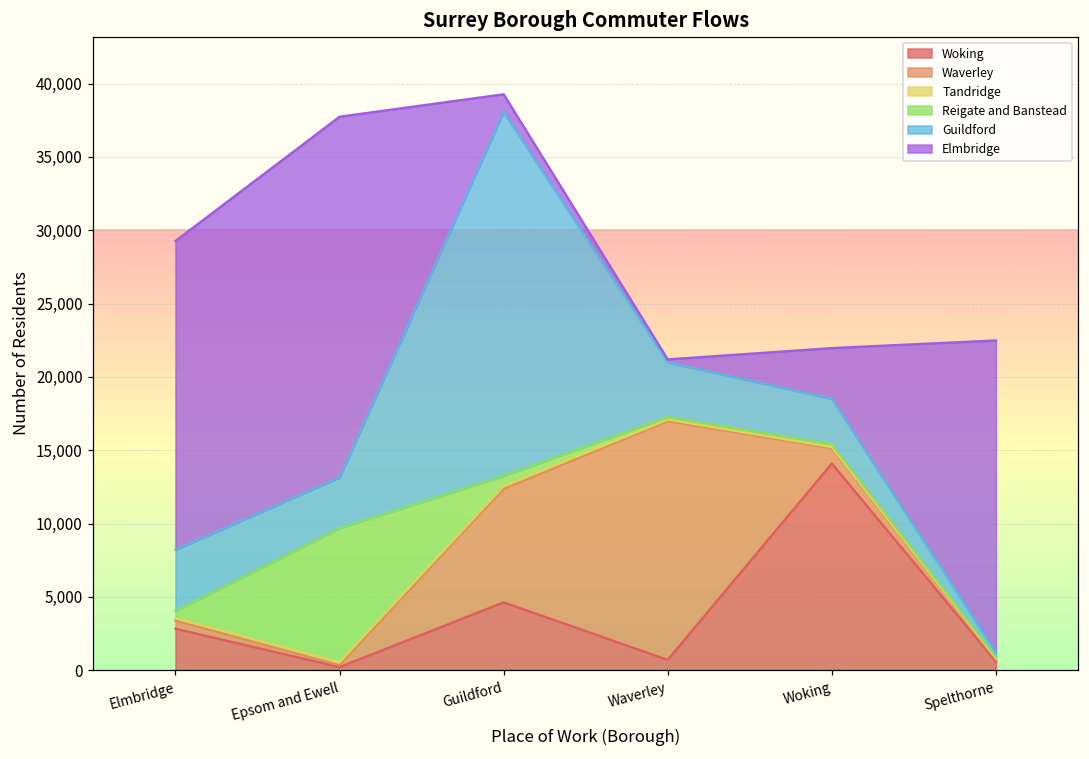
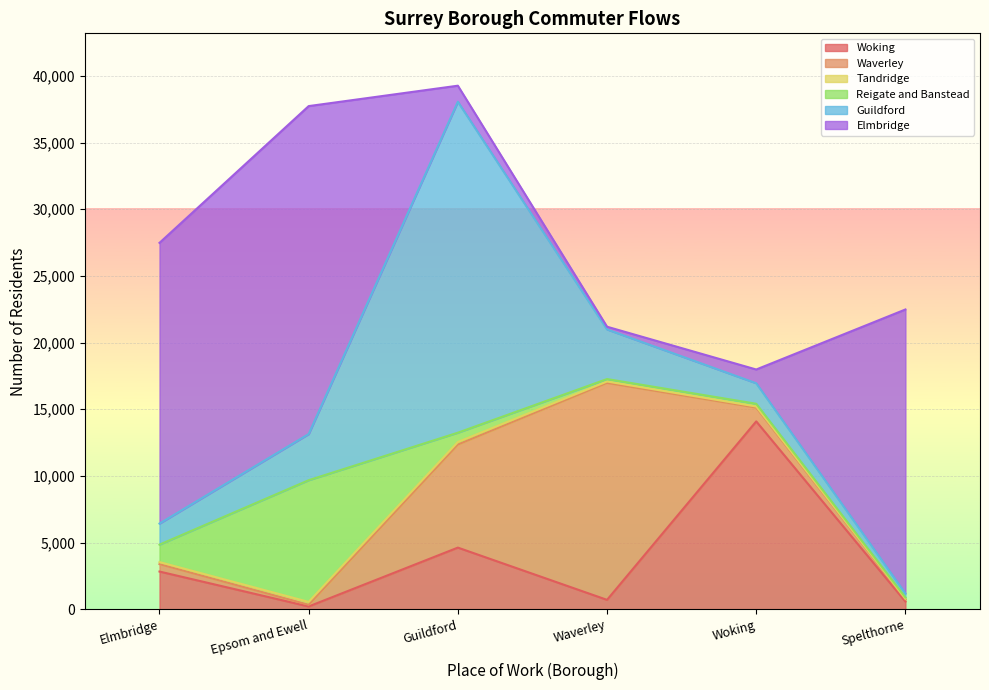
Reigate and Banstead, Elmbridge: 500 -> 1,300
Guildford, Elmbridge: 4,200 -> 1,600
Guildford, Woking: 3,100 -> 1,500
Elmbridge, Woking: 3,500 -> 1,000
